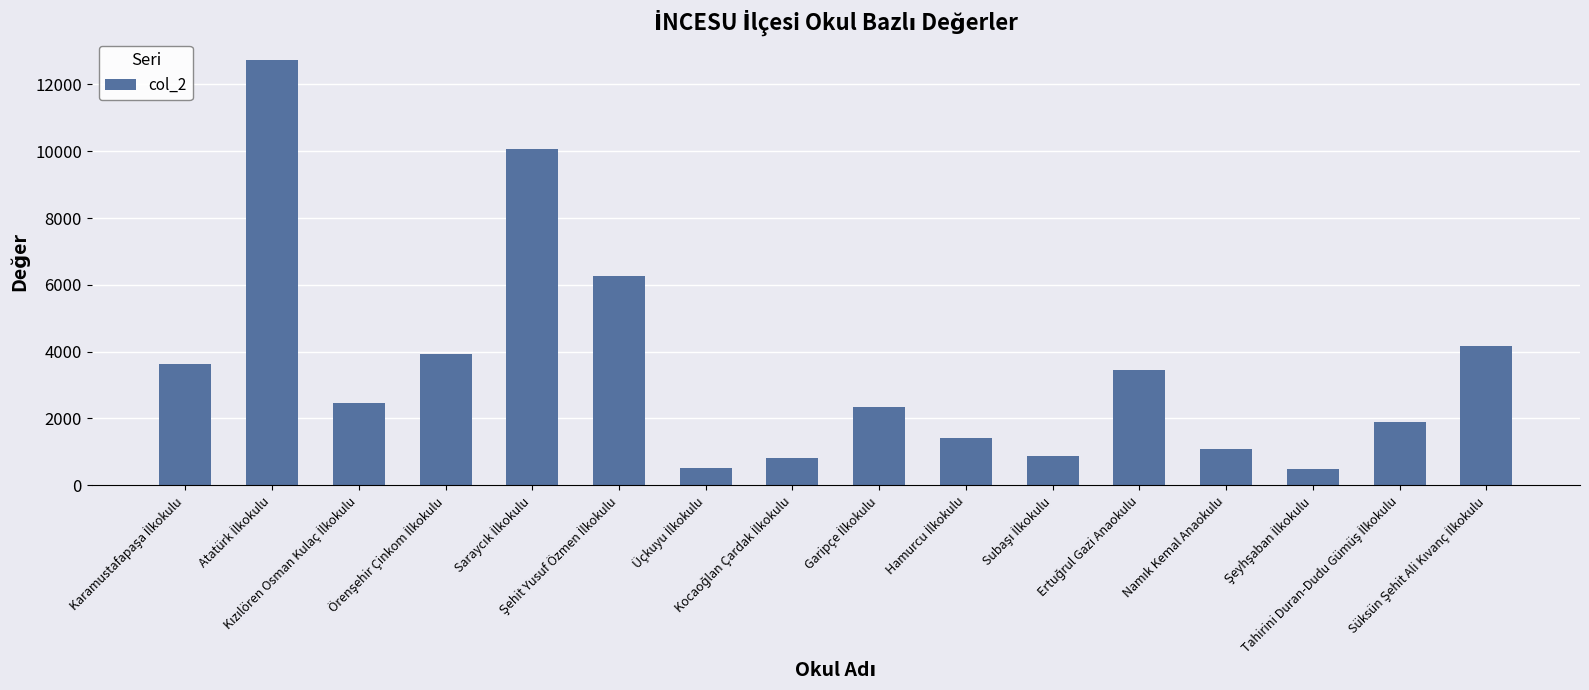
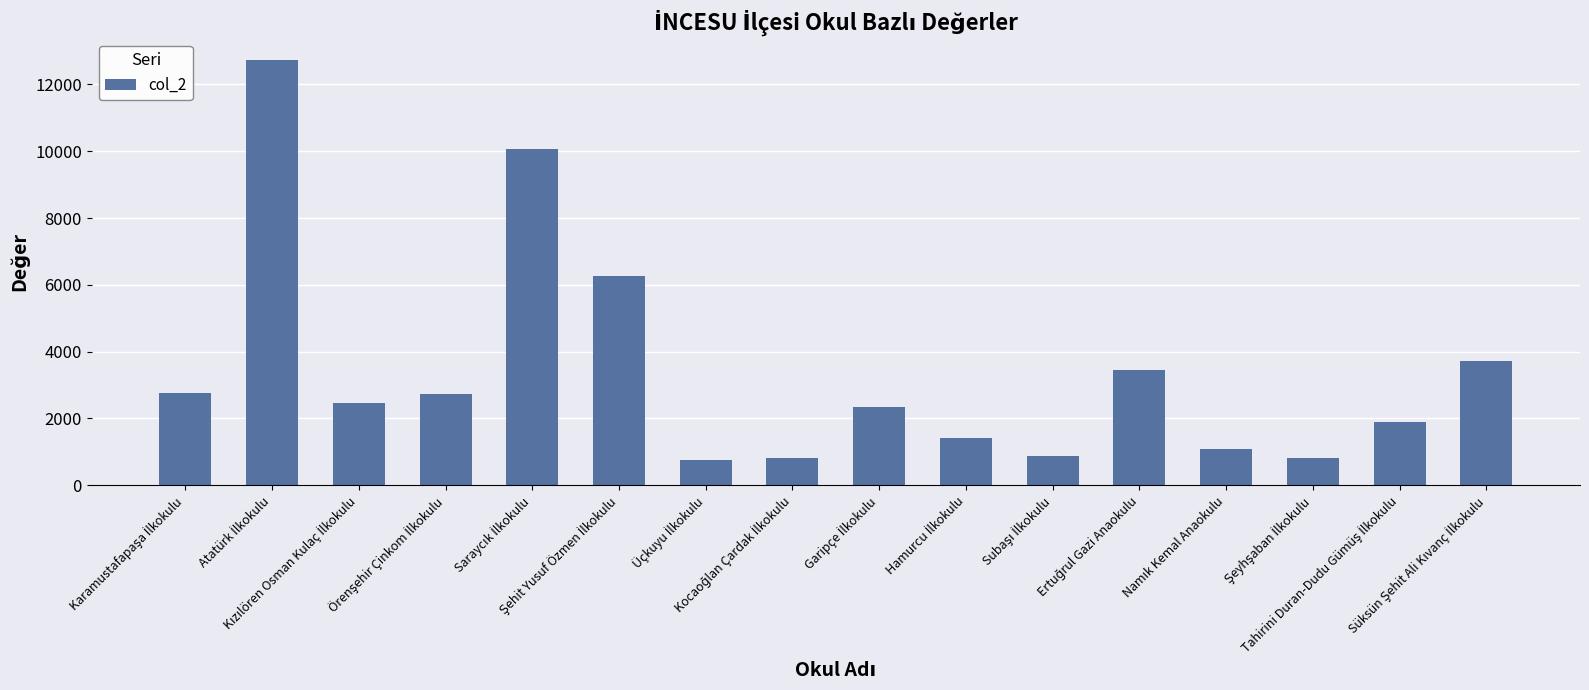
Karamustafapaşa İlkokulu: 3600 -> 2700
Örenşehir Çinkom İlkokulu: 3900 -> 2700
Üçkuyu İlkokulu: 500 -> 800
Şeyhşaban İlkokulu: 500 -> 800
Süksün Şehit Ali Kıvanç İlkokulu: 4200 -> 3700
